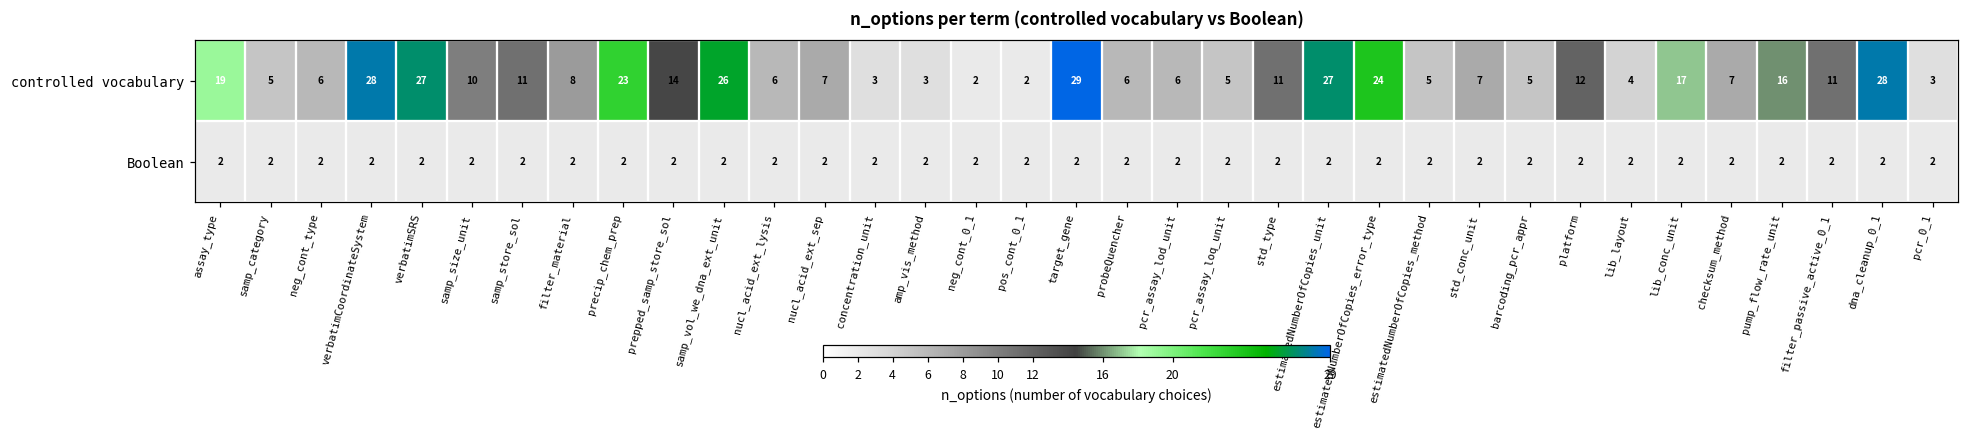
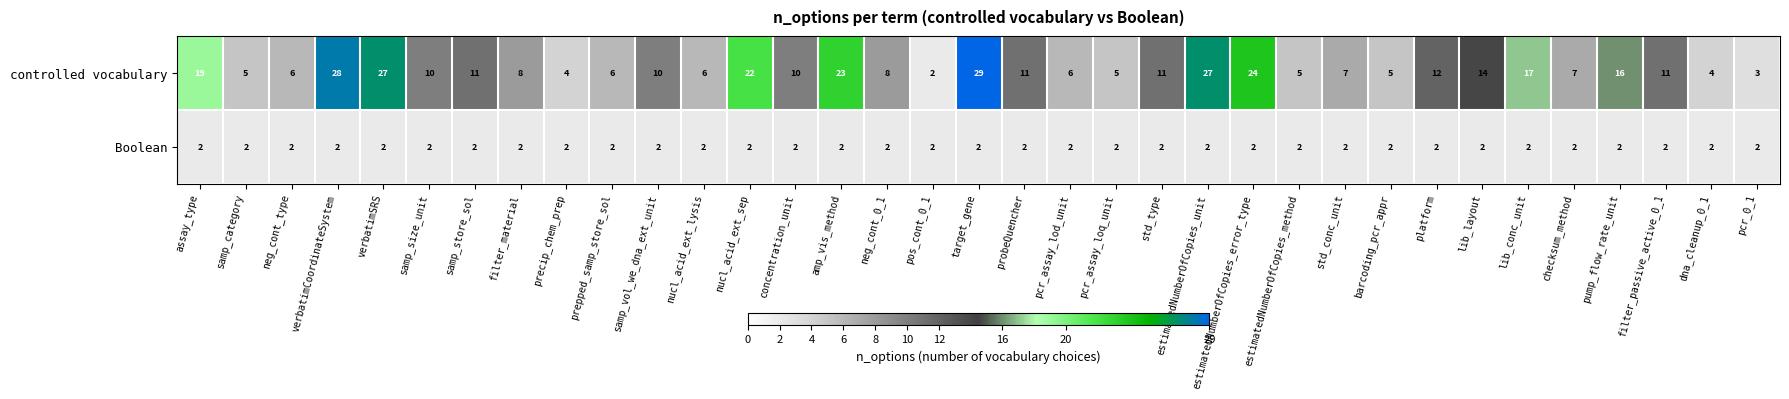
controlled vocabulary, precip_chem_prep: 23 -> 4
controlled vocabulary, prepped_samp_store_sol: 14 -> 6
controlled vocabulary, samp_vol_we_dna_ext_unit: 26 -> 10
controlled vocabulary, nucl_acid_ext_sep: 7 -> 22
controlled vocabulary, concentration_unit: 3 -> 10
controlled vocabulary, amp_vis_method: 3 -> 23
controlled vocabulary, neg_cont_0_1: 2 -> 8
controlled vocabulary, probeQuencher: 6 -> 11
controlled vocabulary, lib_layout: 4 -> 14
controlled vocabulary, dna_cleanup_0_1: 28 -> 4
